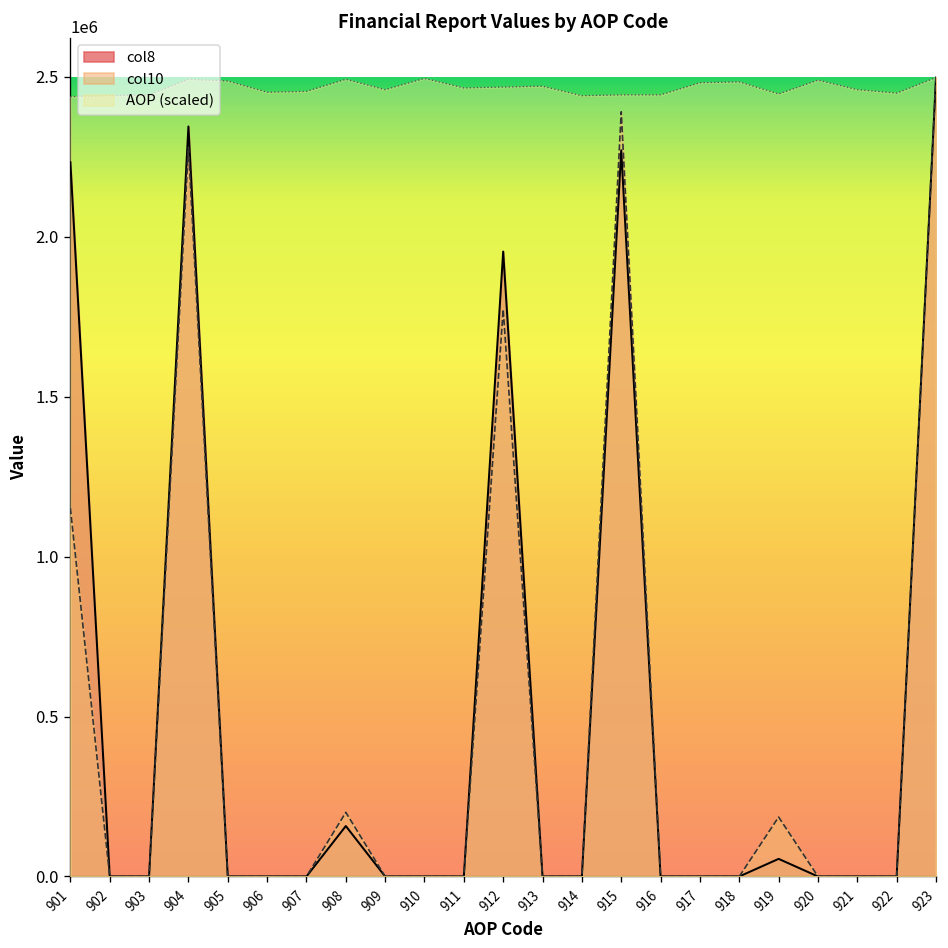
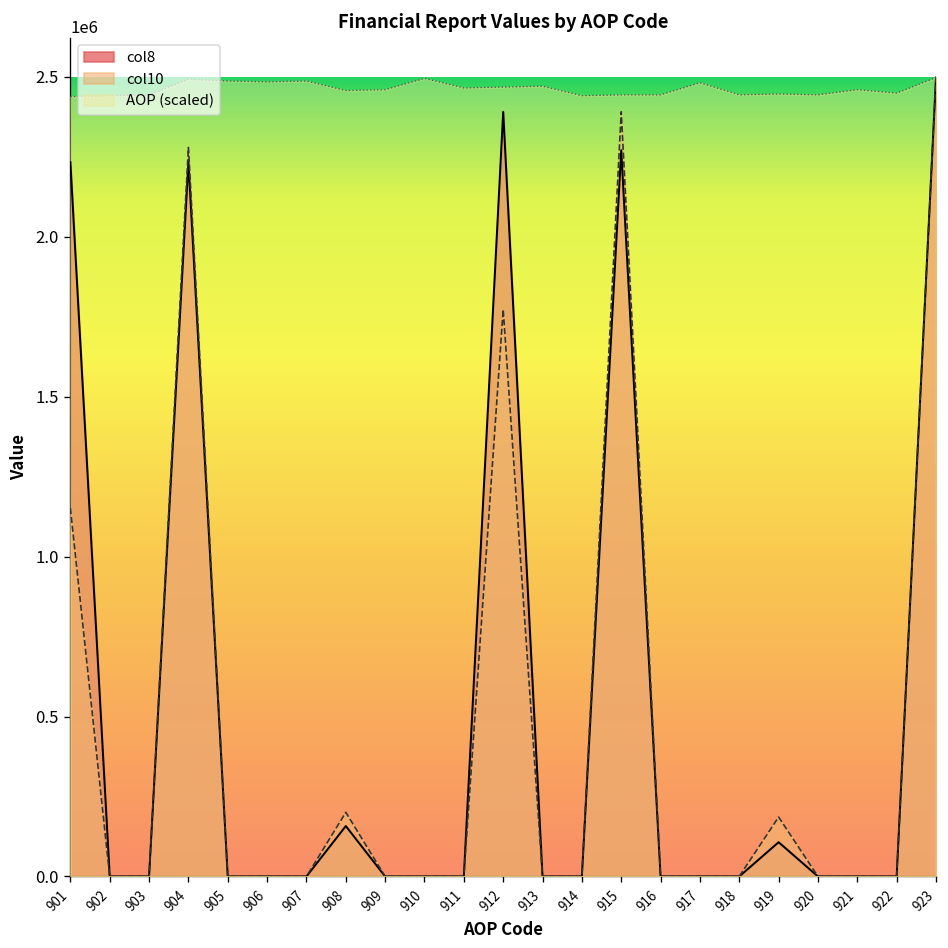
col8, 904: 2350000 -> 2230000
AOP (scaled), 906: 2450000 -> 2480000
AOP (scaled), 907: 2450000 -> 2490000
AOP (scaled), 908: 2490000 -> 2460000
col8, 912: 1950000 -> 2390000
AOP (scaled), 918: 2480000 -> 2440000
col8, 919: 60000 -> 110000
AOP (scaled), 920: 2490000 -> 2440000
